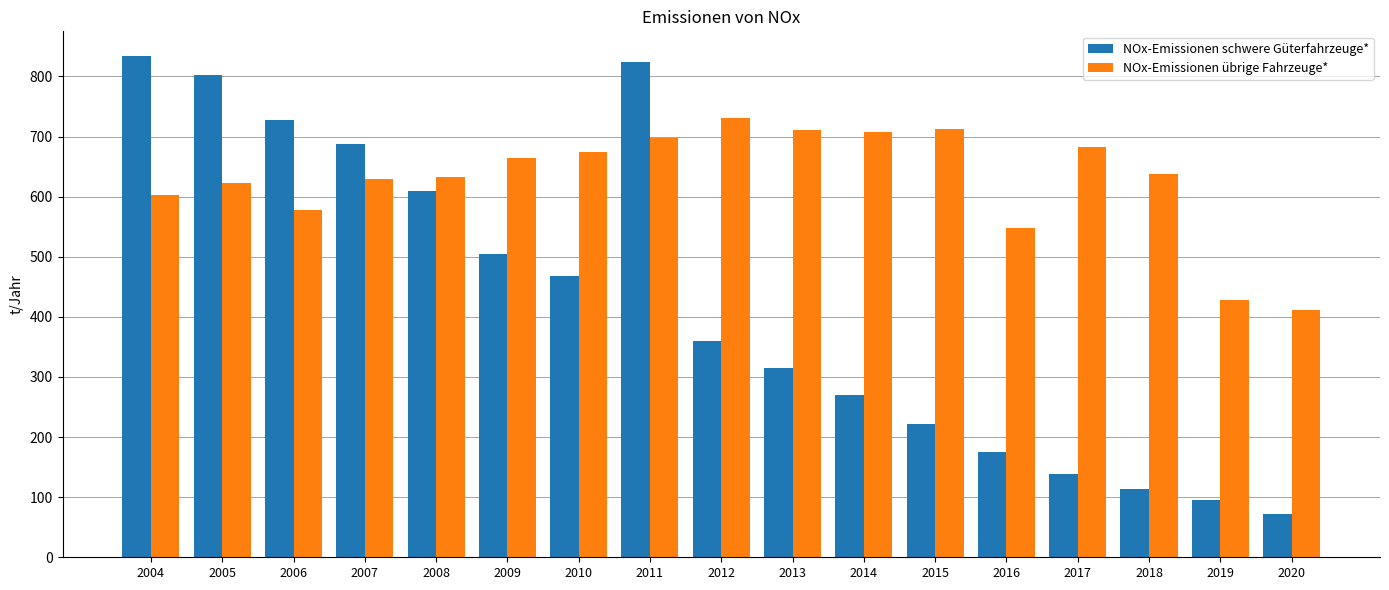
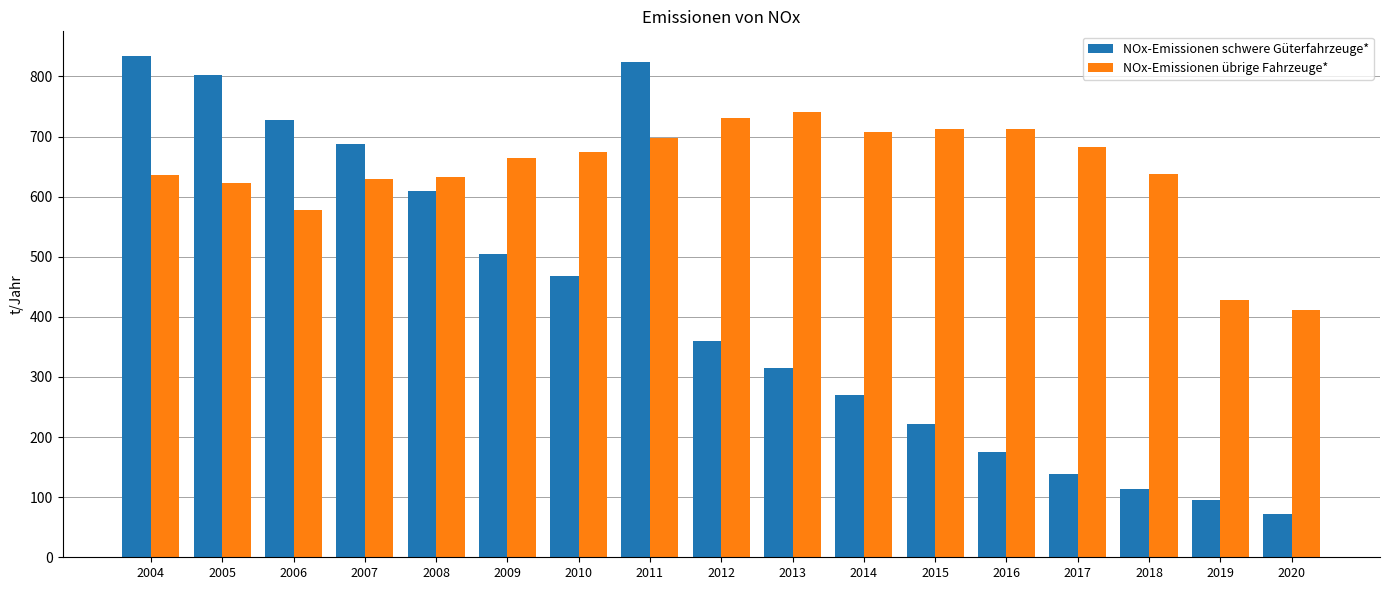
NOx-Emissionen übrige Fahrzeuge*, 2004: 600 -> 640
NOx-Emissionen übrige Fahrzeuge*, 2013: 710 -> 740
NOx-Emissionen übrige Fahrzeuge*, 2016: 550 -> 710
